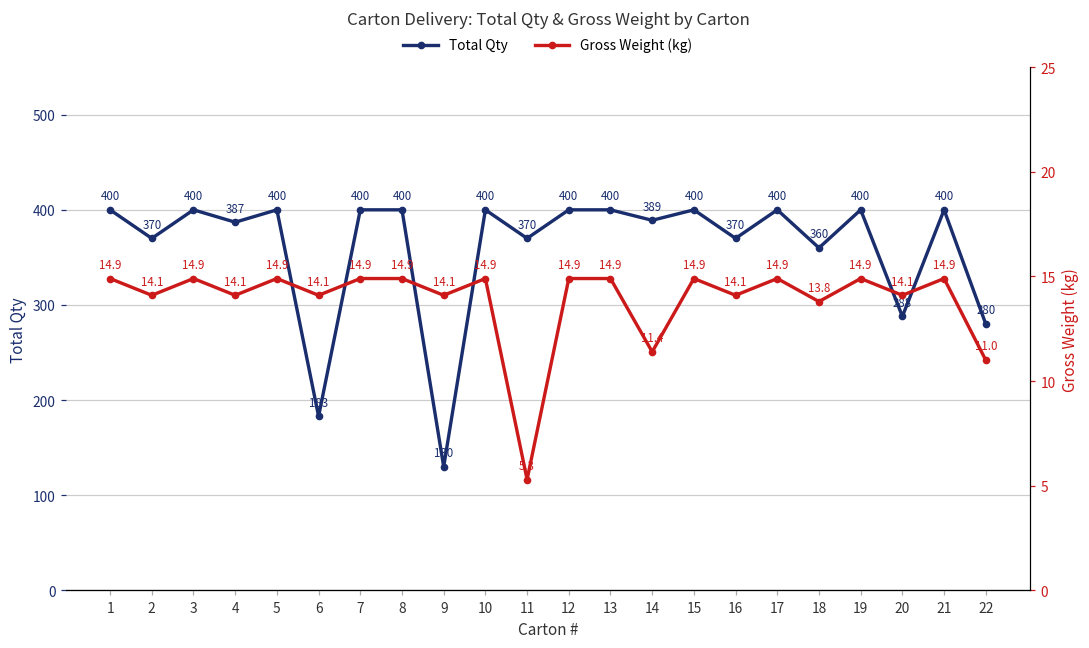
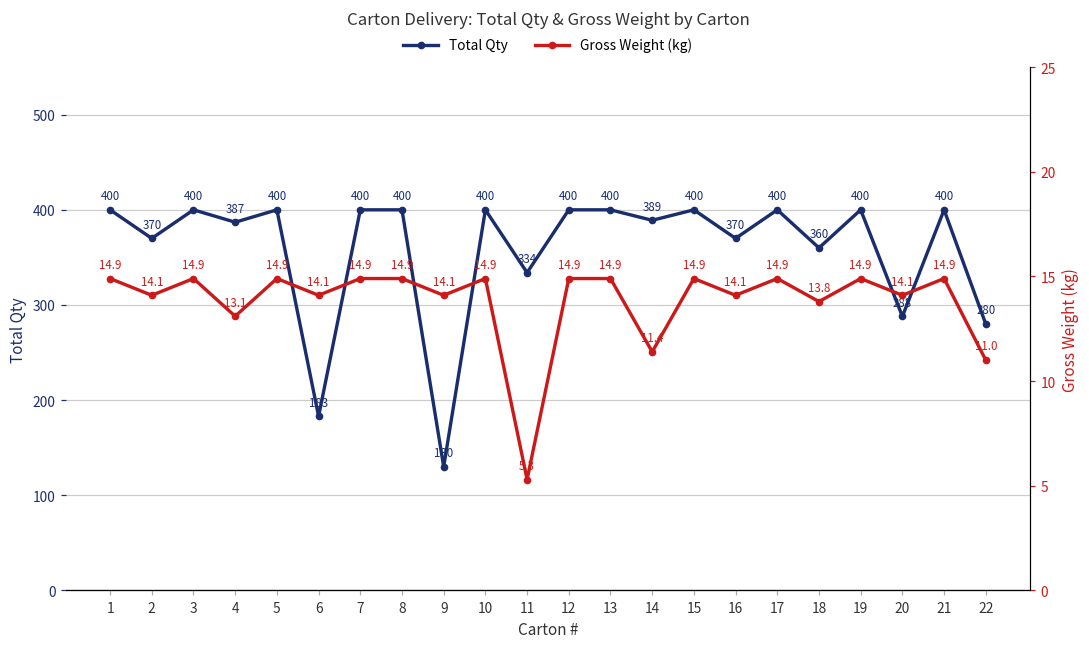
Total Qty, 11: 370 -> 334
Gross Weight (kg), 4: 14.1 -> 13.1
